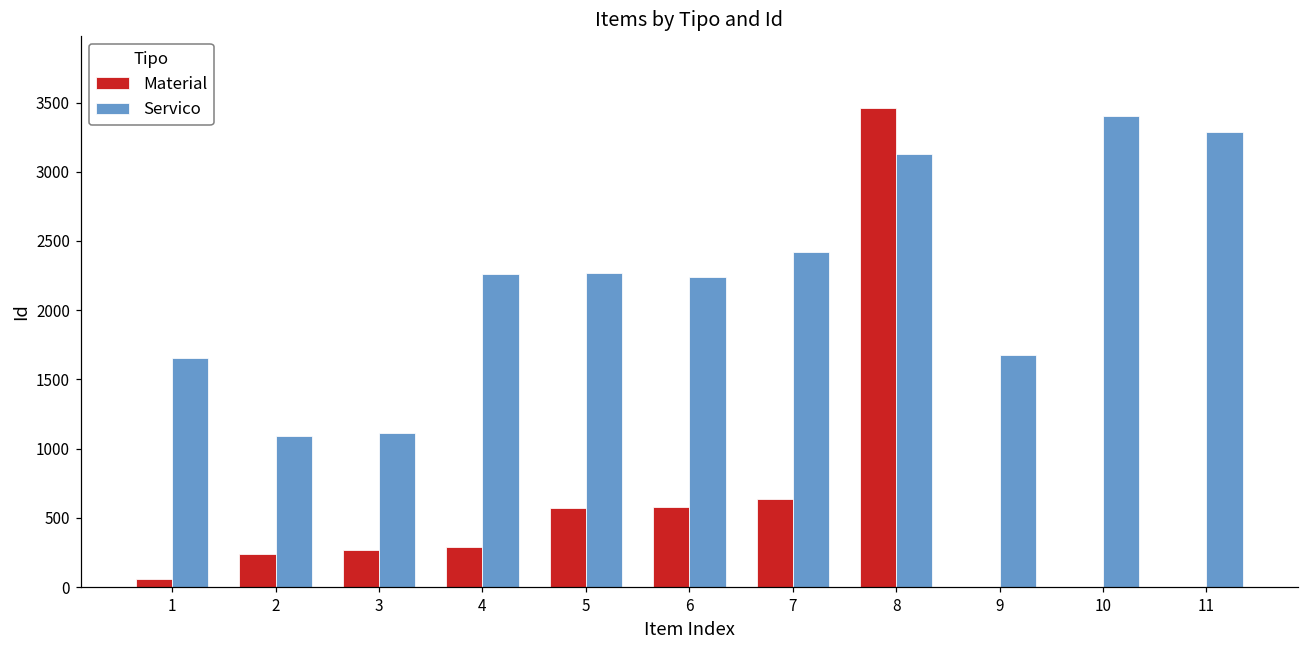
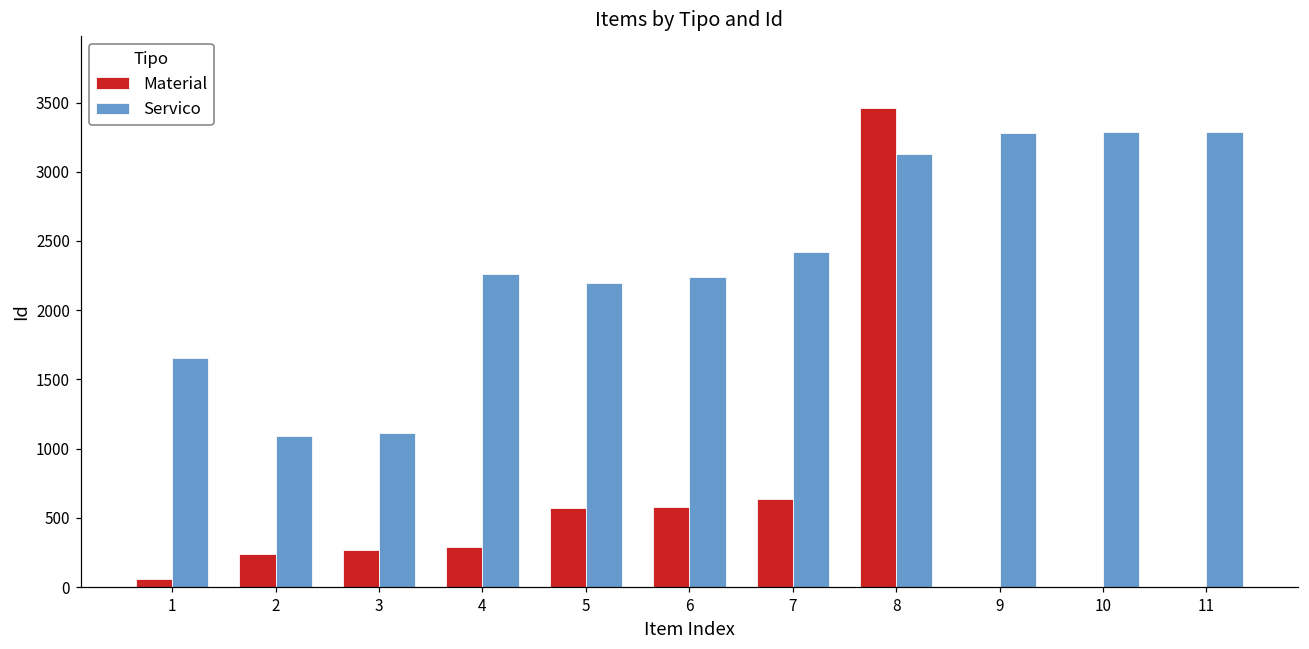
Servico, 5: 2270 -> 2200
Servico, 9: 1680 -> 3280
Servico, 10: 3400 -> 3290
